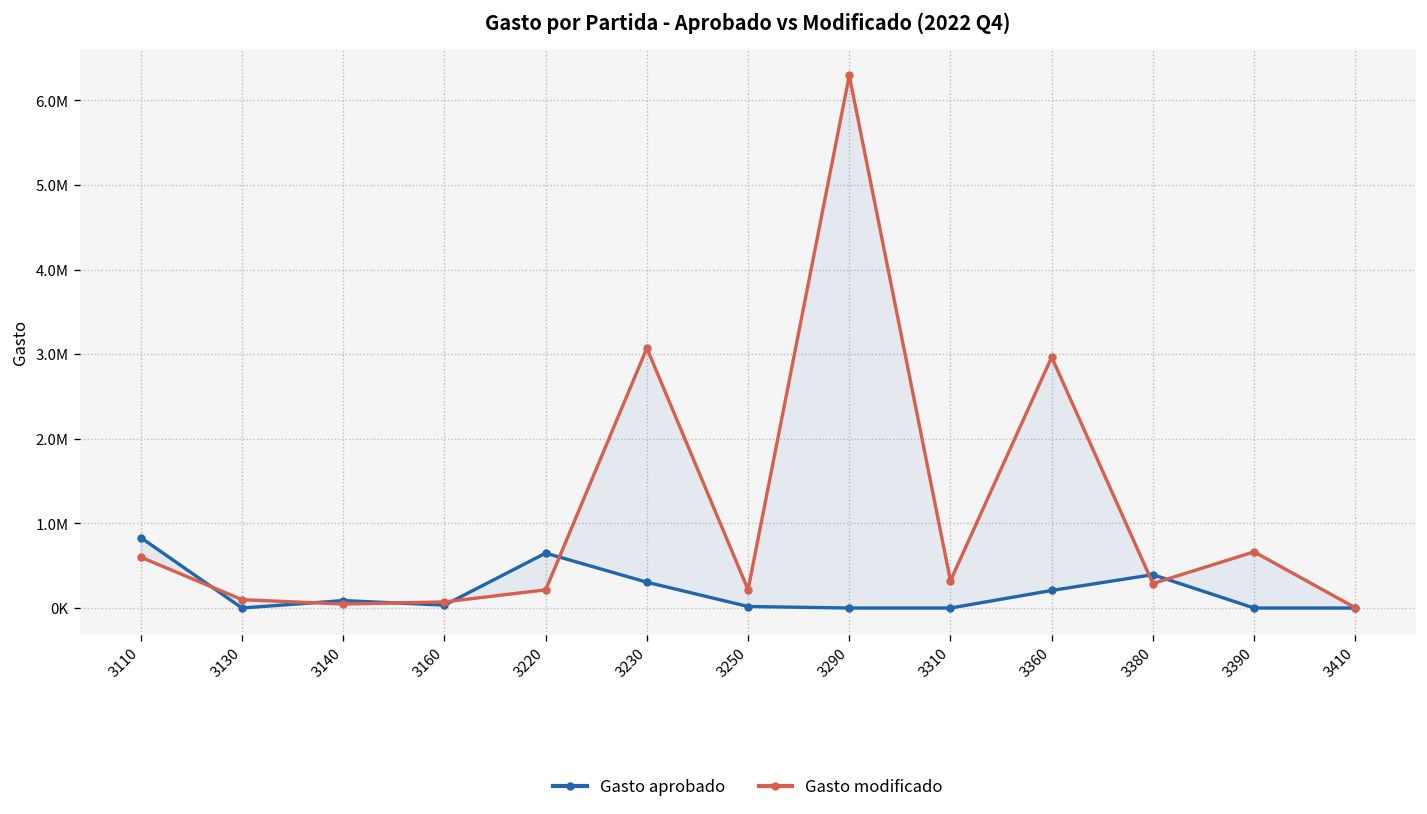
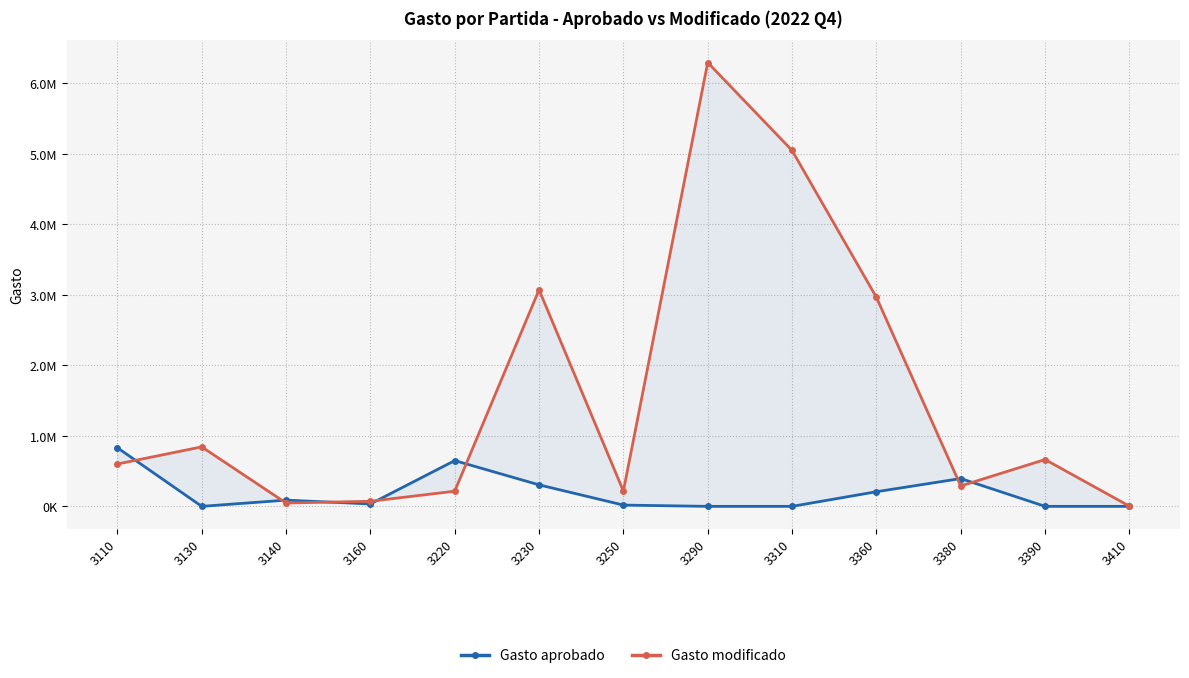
Gasto modificado, 3130: 100000 -> 800000
Gasto modificado, 3310: 300000 -> 5000000
